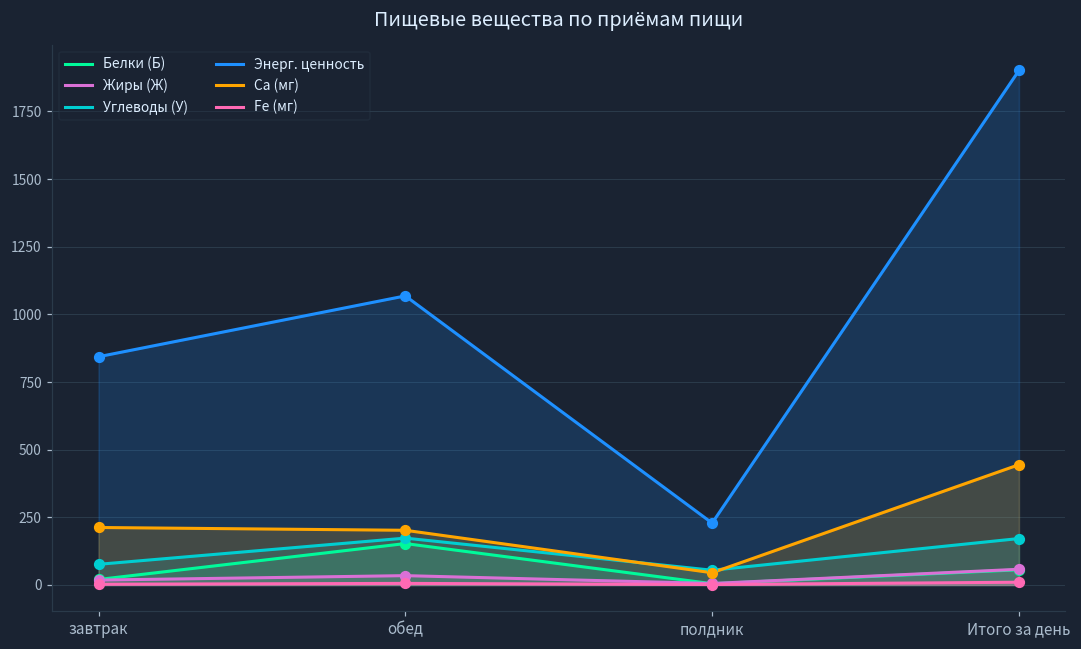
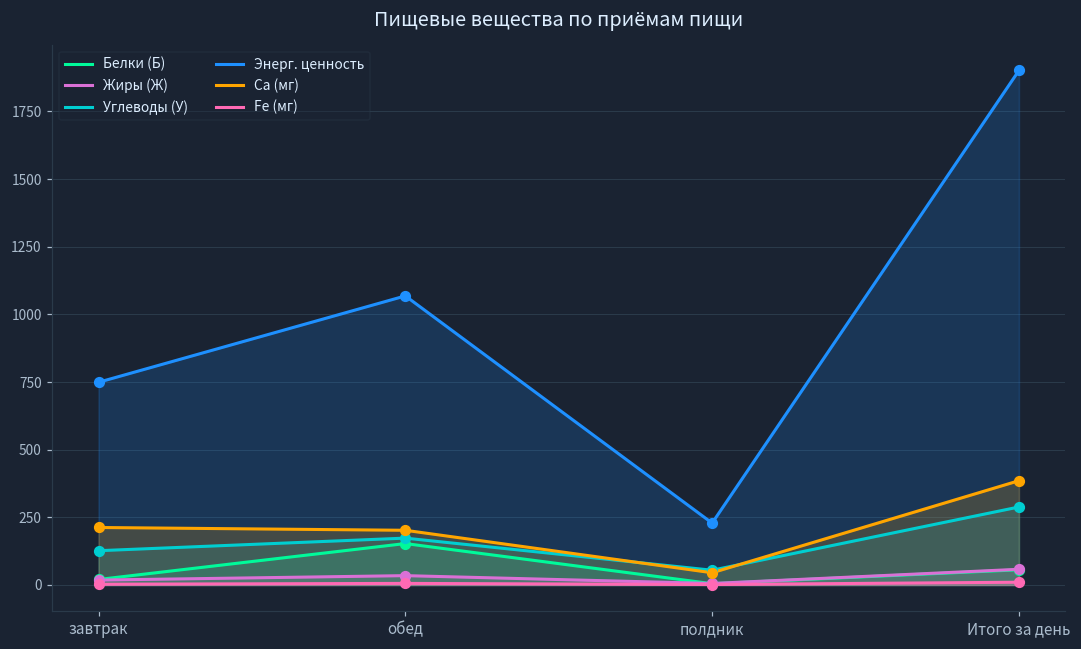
Углеводы (У), завтрак: 80 -> 130
Энерг. ценность, завтрак: 840 -> 750
Углеводы (У), Итого за день: 170 -> 290
Ca (мг), Итого за день: 440 -> 390
